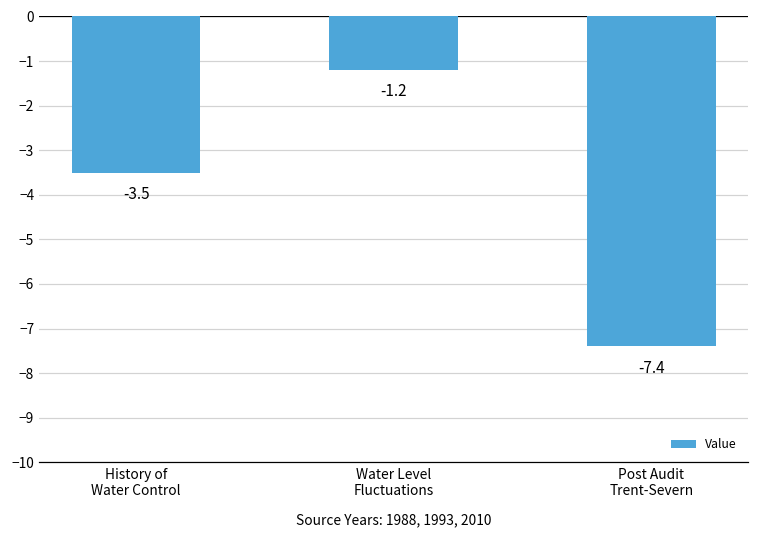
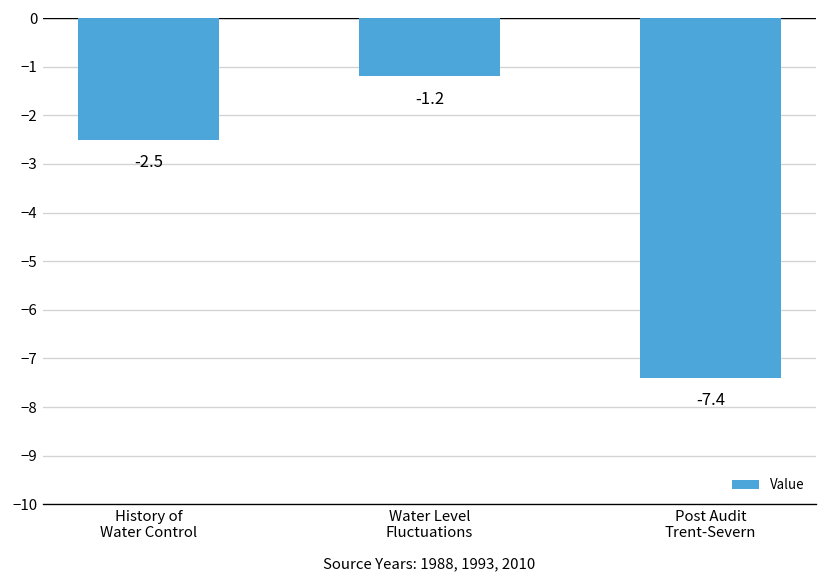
History of Water Control: -3.5 -> -2.5
